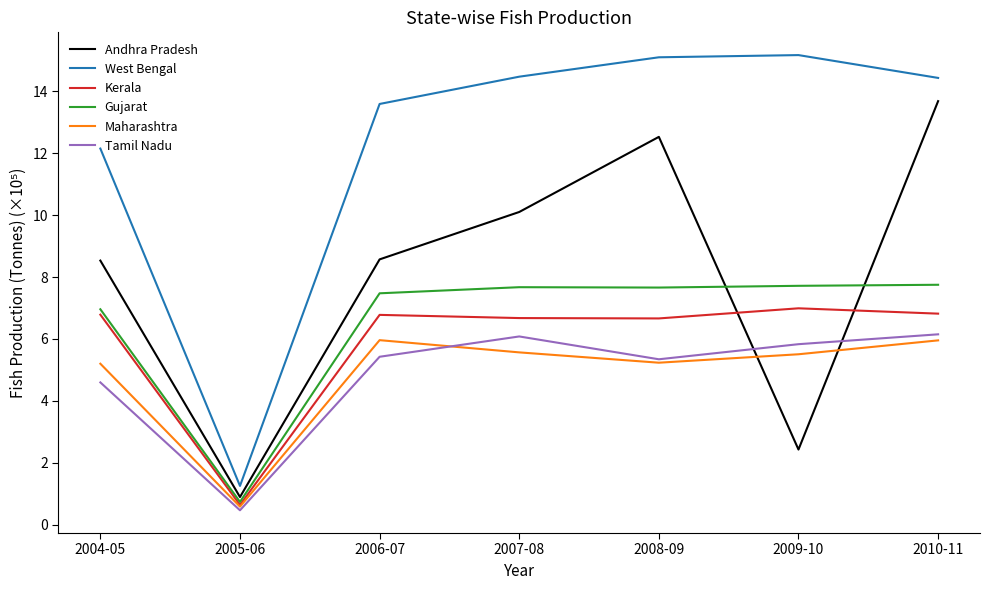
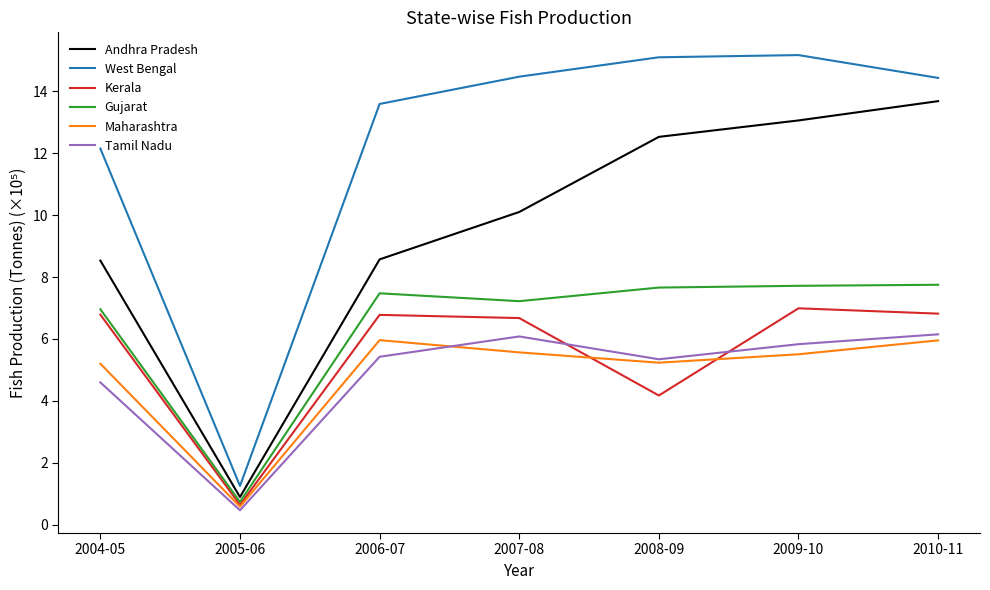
Gujarat, 2007-08: 7.7 -> 7.2
Kerala, 2008-09: 6.7 -> 4.2
Andhra Pradesh, 2009-10: 2.4 -> 13.1
